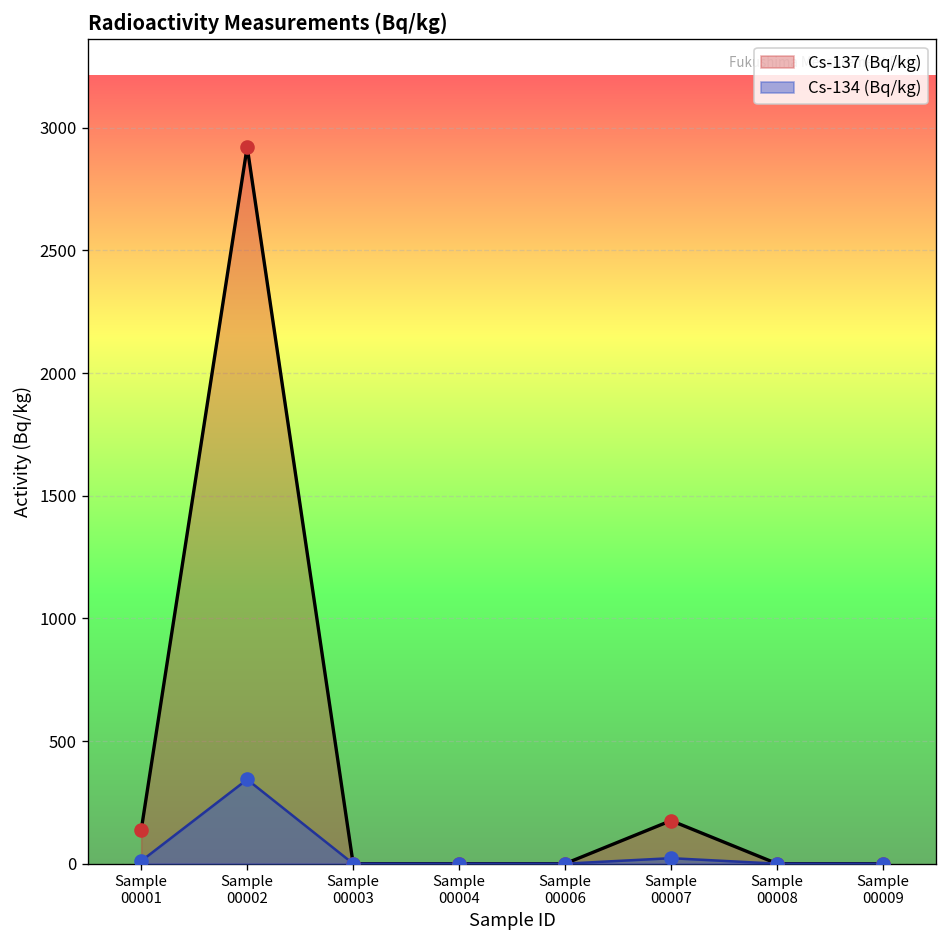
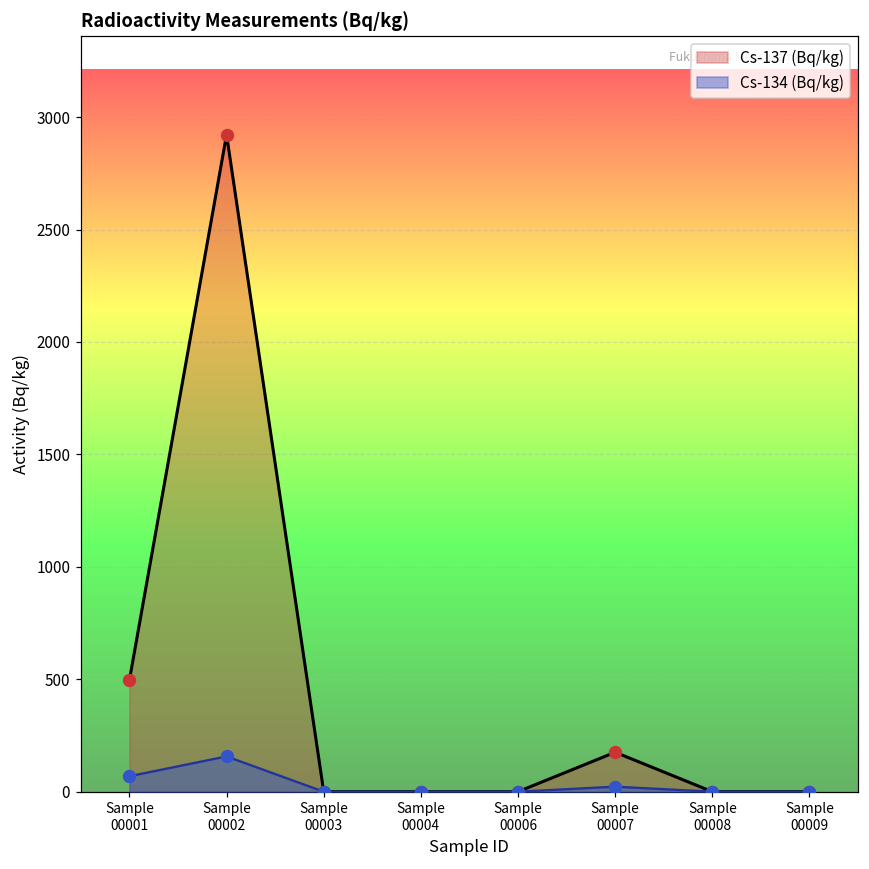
Cs-137 (Bq/kg), Sample 00001: 140 -> 500
Cs-134 (Bq/kg), Sample 00001: 10 -> 70
Cs-134 (Bq/kg), Sample 00002: 340 -> 160
